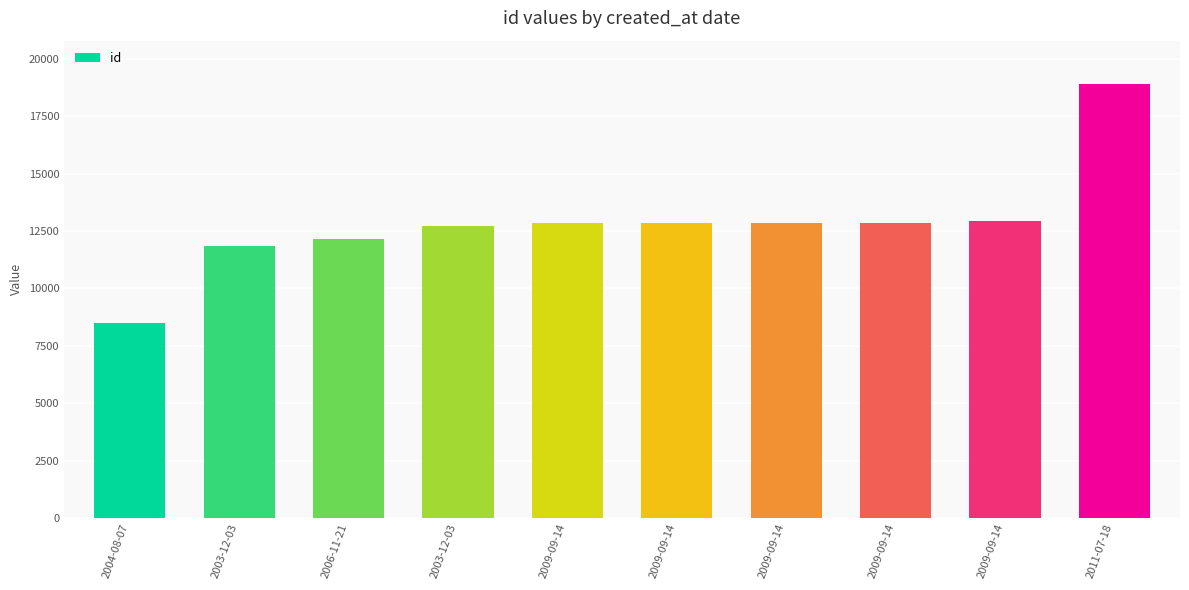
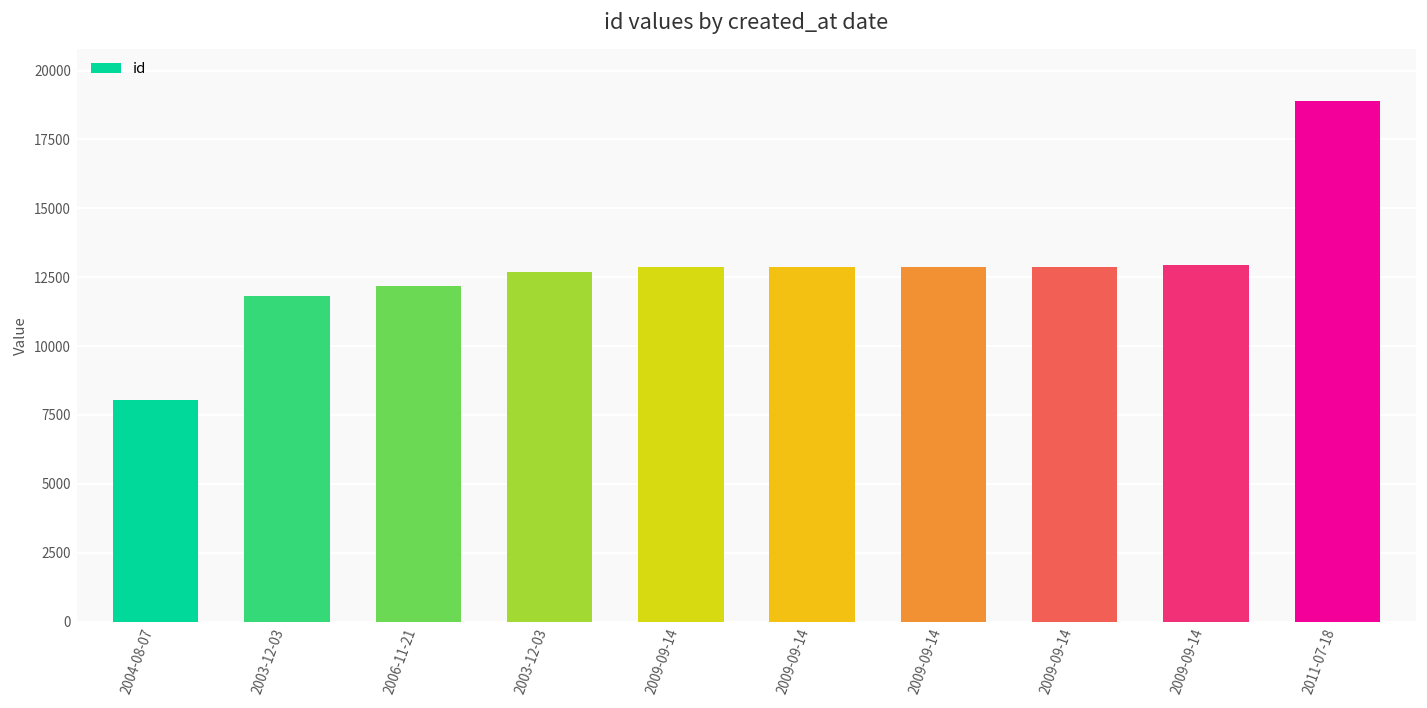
2004-08-07: 8500 -> 8000
